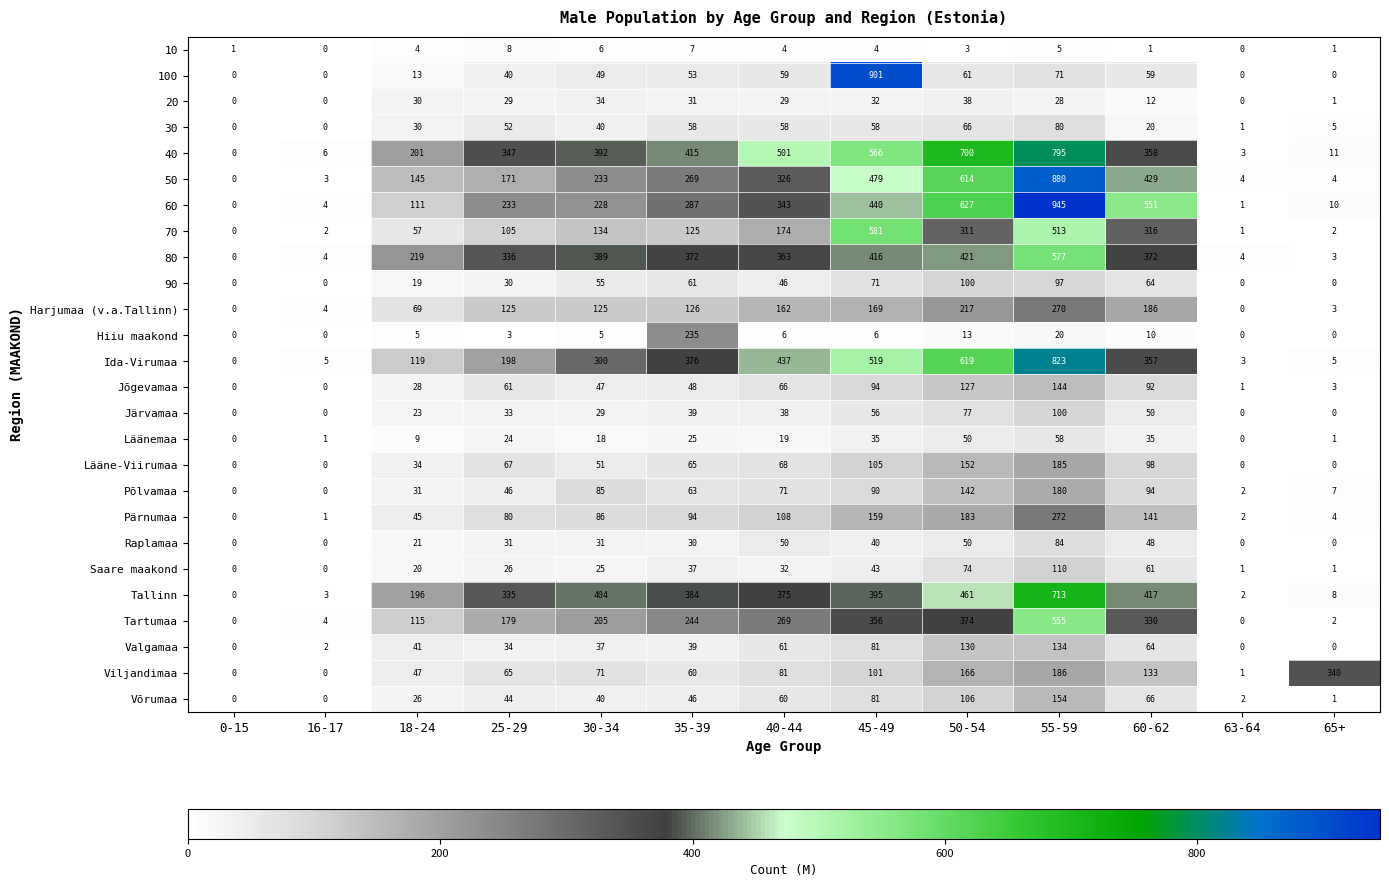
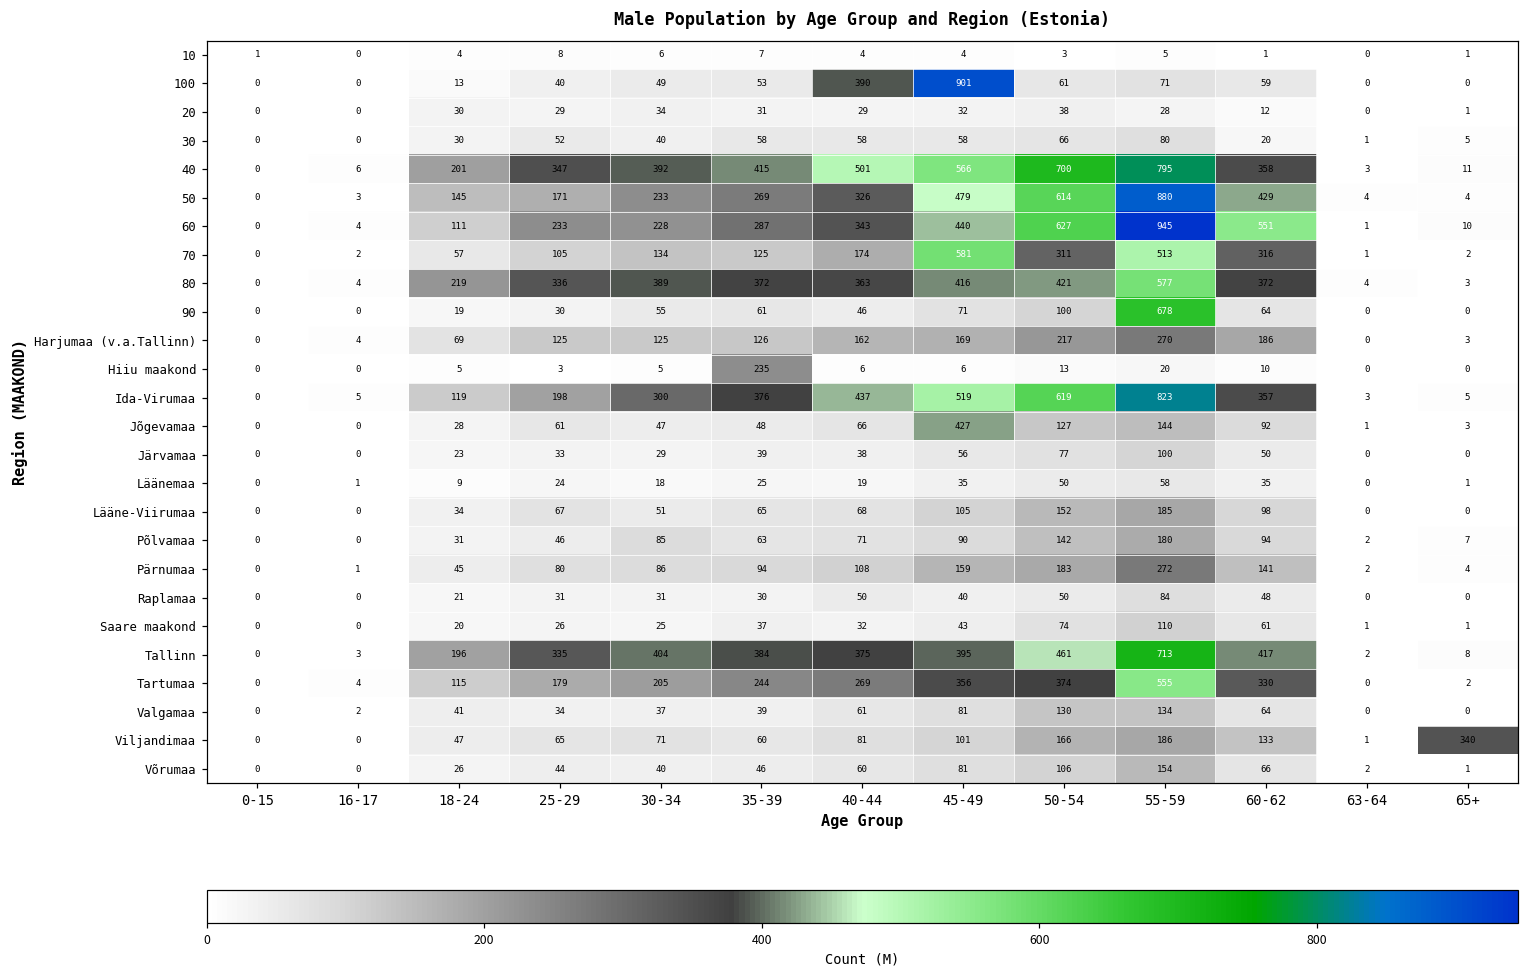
100, 40-44: 59 -> 390
90, 55-59: 97 -> 678
Jõgevamaa, 45-49: 94 -> 427
